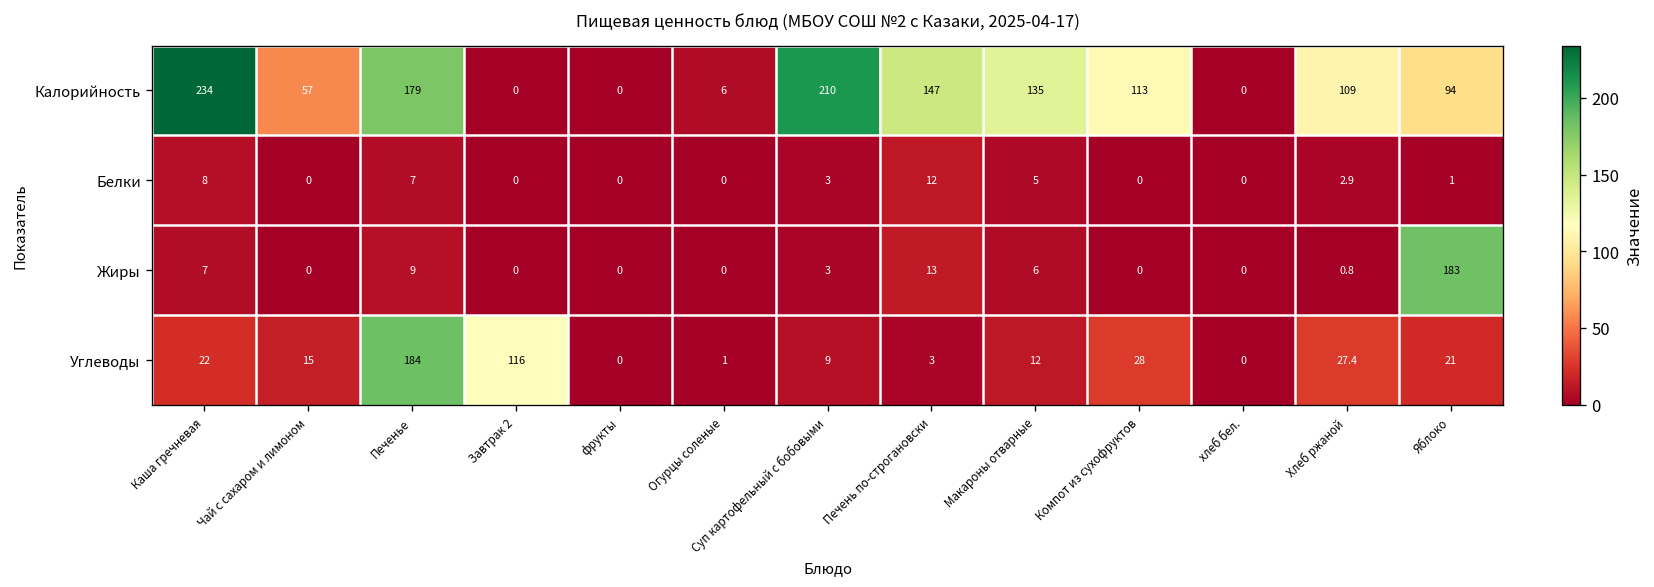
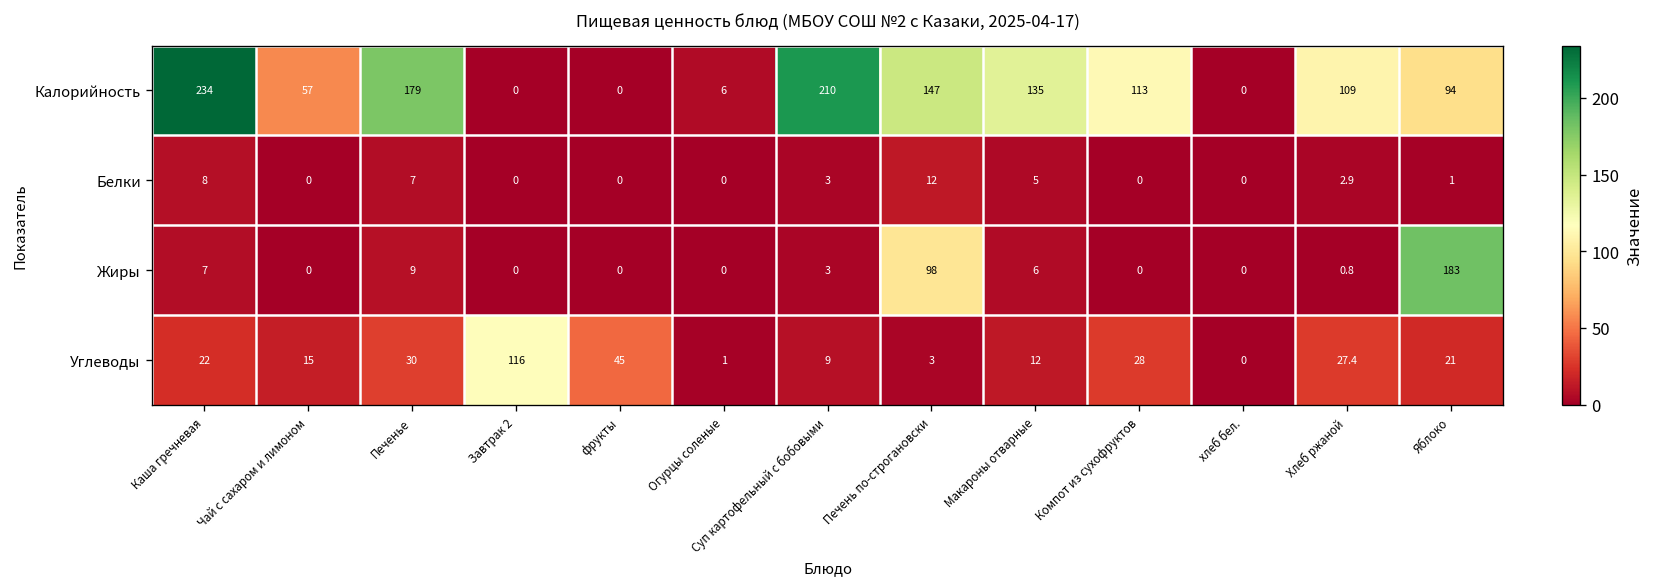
Жиры, Печень по-строгановски: 13 -> 98
Углеводы, Печенье: 184 -> 30
Углеводы, фрукты: 0 -> 45
